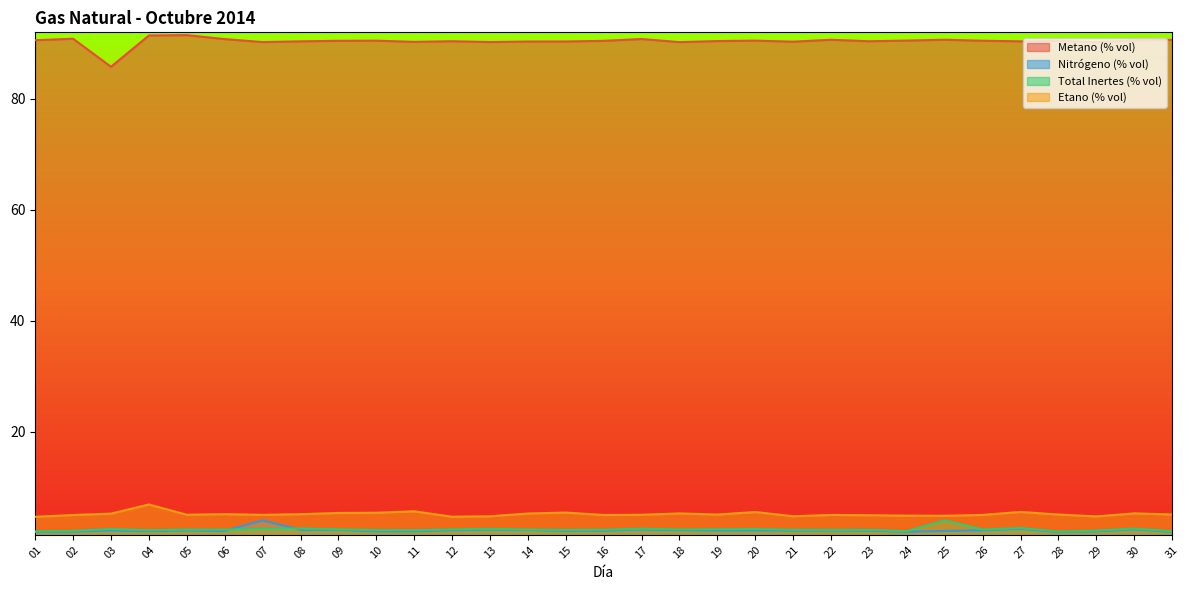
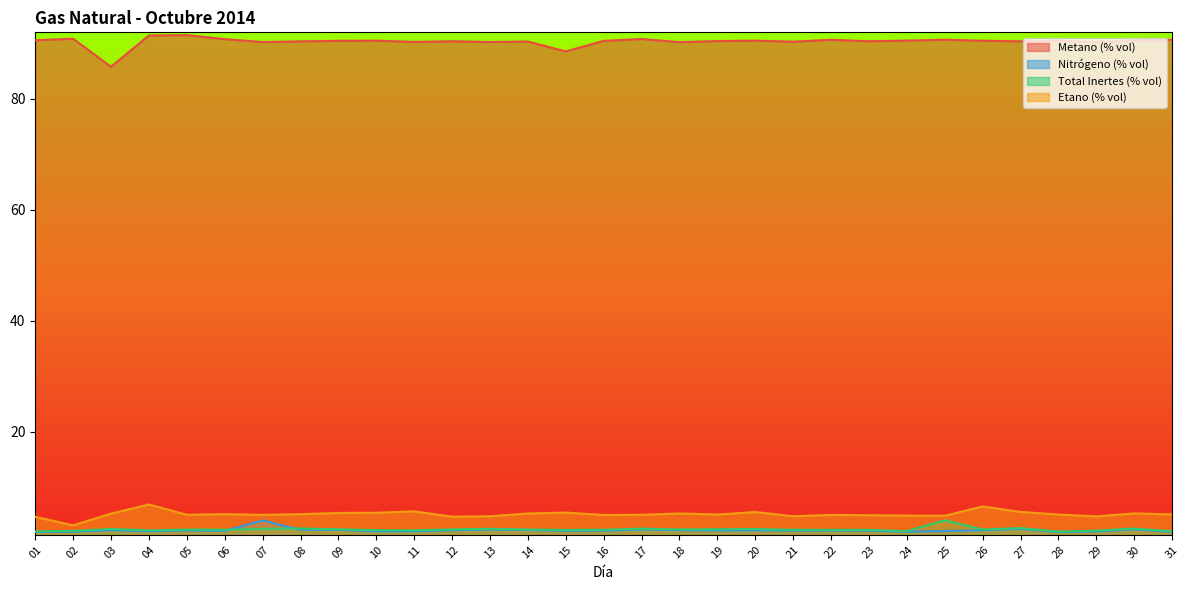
Etano (% vol), 02: 5 -> 3
Metano (% vol), 15: 90 -> 89
Etano (% vol), 26: 5 -> 7
